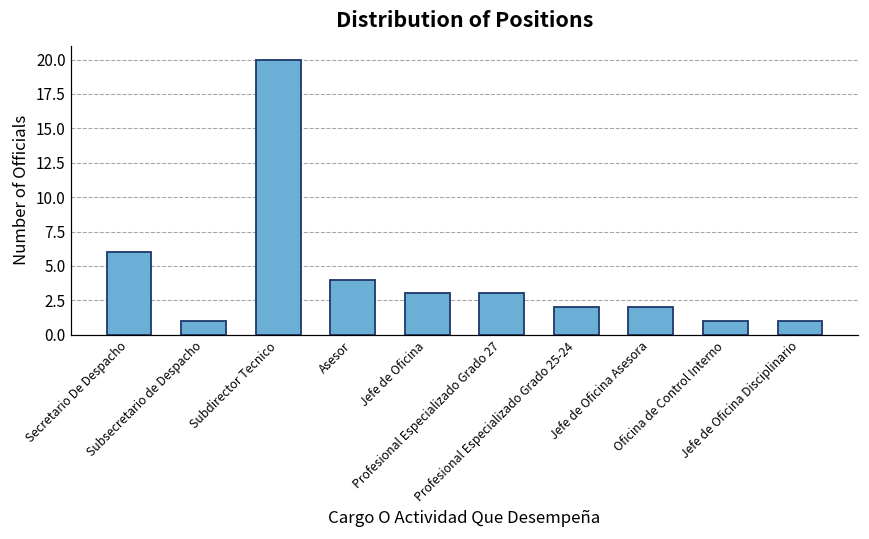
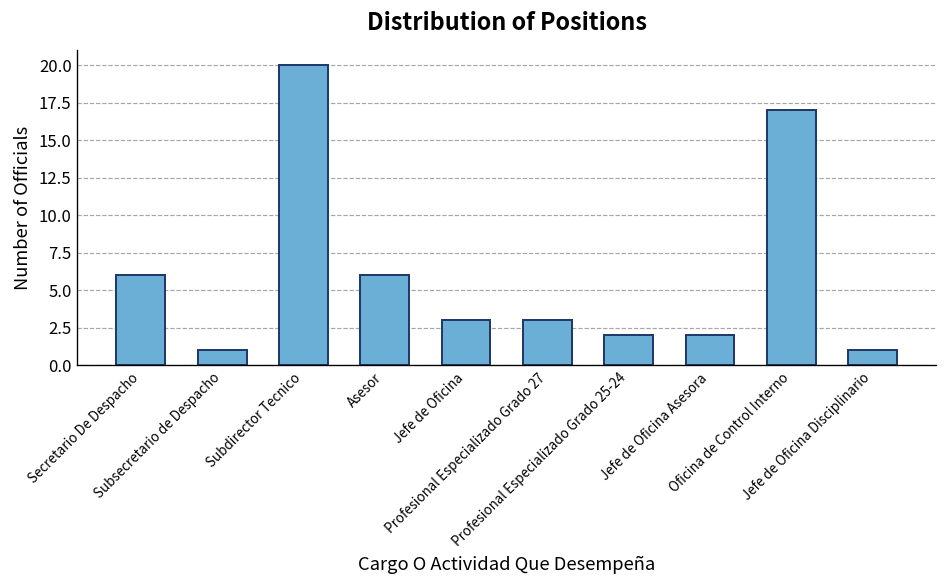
Asesor: 4 -> 6
Oficina de Control Interno: 1 -> 17
